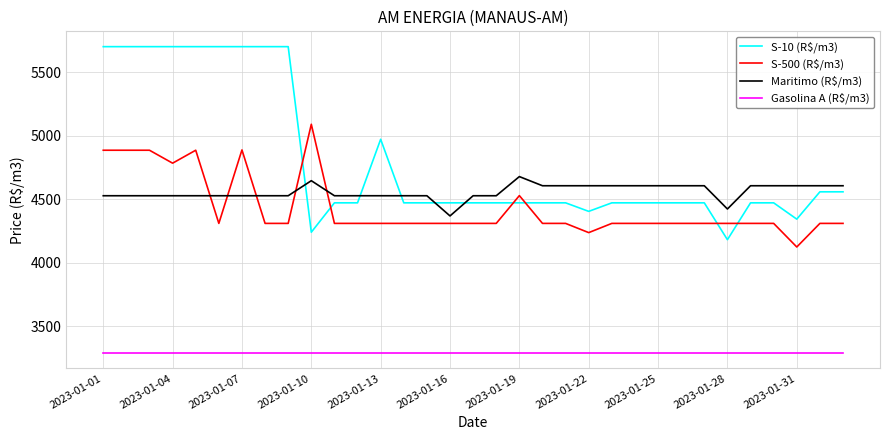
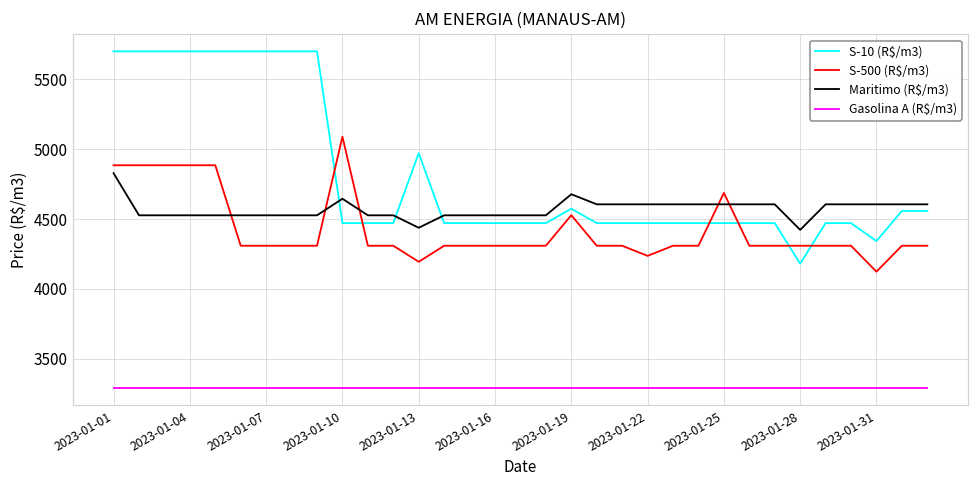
Maritimo (R$/m3), 2023-01-01: 4530 -> 4830
S-500 (R$/m3), 2023-01-04: 4780 -> 4890
S-500 (R$/m3), 2023-01-07: 4890 -> 4310
S-10 (R$/m3), 2023-01-10: 4240 -> 4470
S-500 (R$/m3), 2023-01-13: 4310 -> 4190
Maritimo (R$/m3), 2023-01-13: 4530 -> 4440
Maritimo (R$/m3), 2023-01-16: 4370 -> 4530
S-10 (R$/m3), 2023-01-19: 4470 -> 4570
S-10 (R$/m3), 2023-01-22: 4400 -> 4470
S-500 (R$/m3), 2023-01-25: 4310 -> 4690
